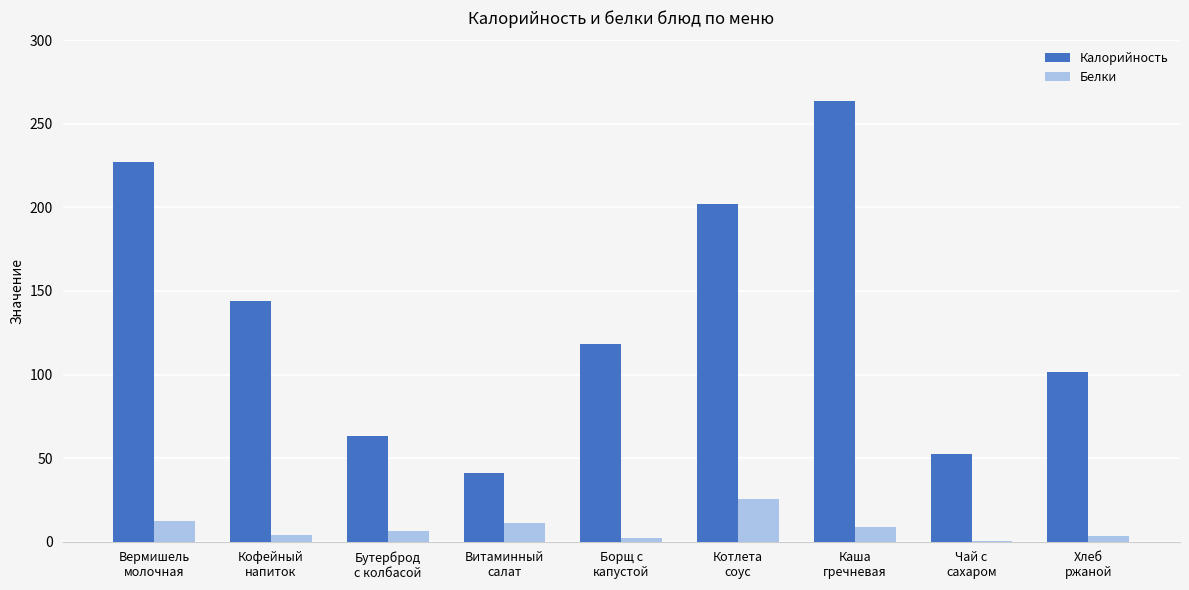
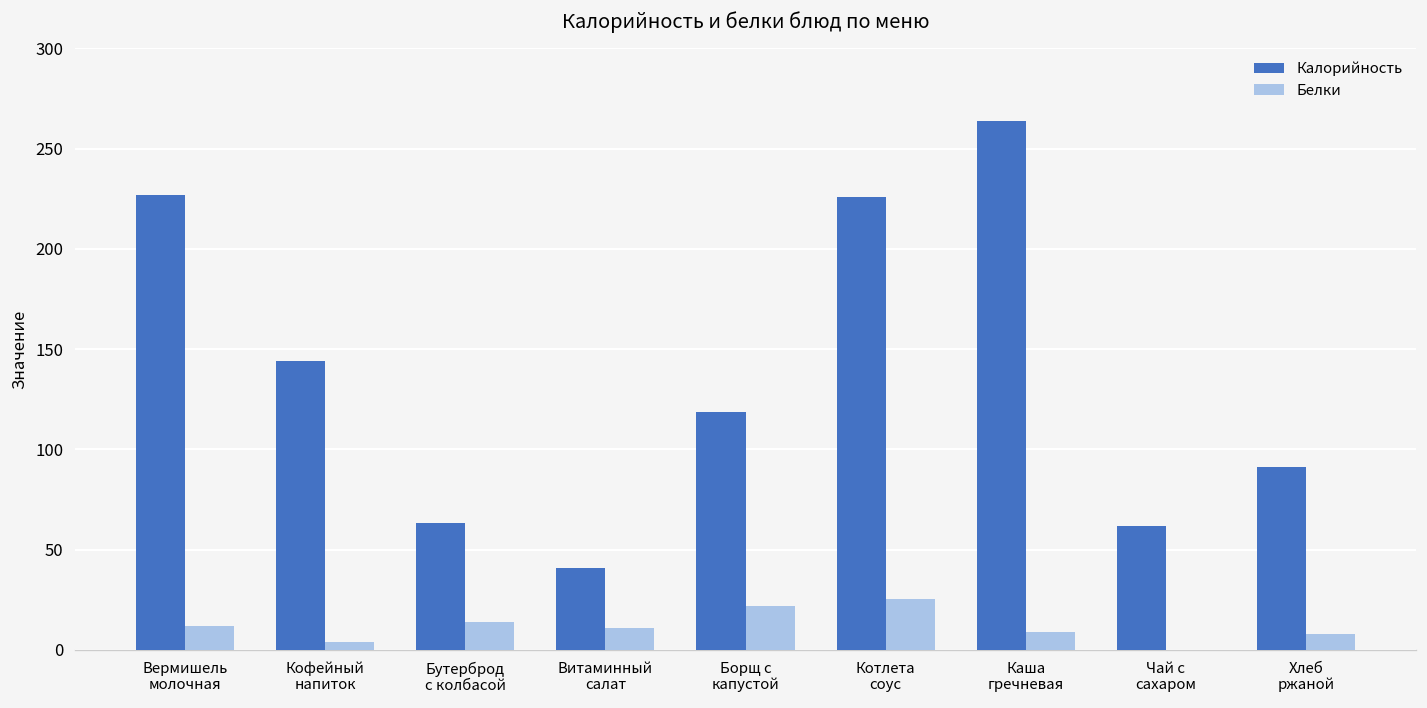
Белки, Бутерброд с колбасой: 7 -> 14
Белки, Борщ с капустой: 2 -> 22
Калорийность, Котлета соус: 202 -> 226
Калорийность, Чай с сахаром: 52 -> 62
Калорийность, Хлеб ржаной: 102 -> 91
Белки, Хлеб ржаной: 3 -> 8
